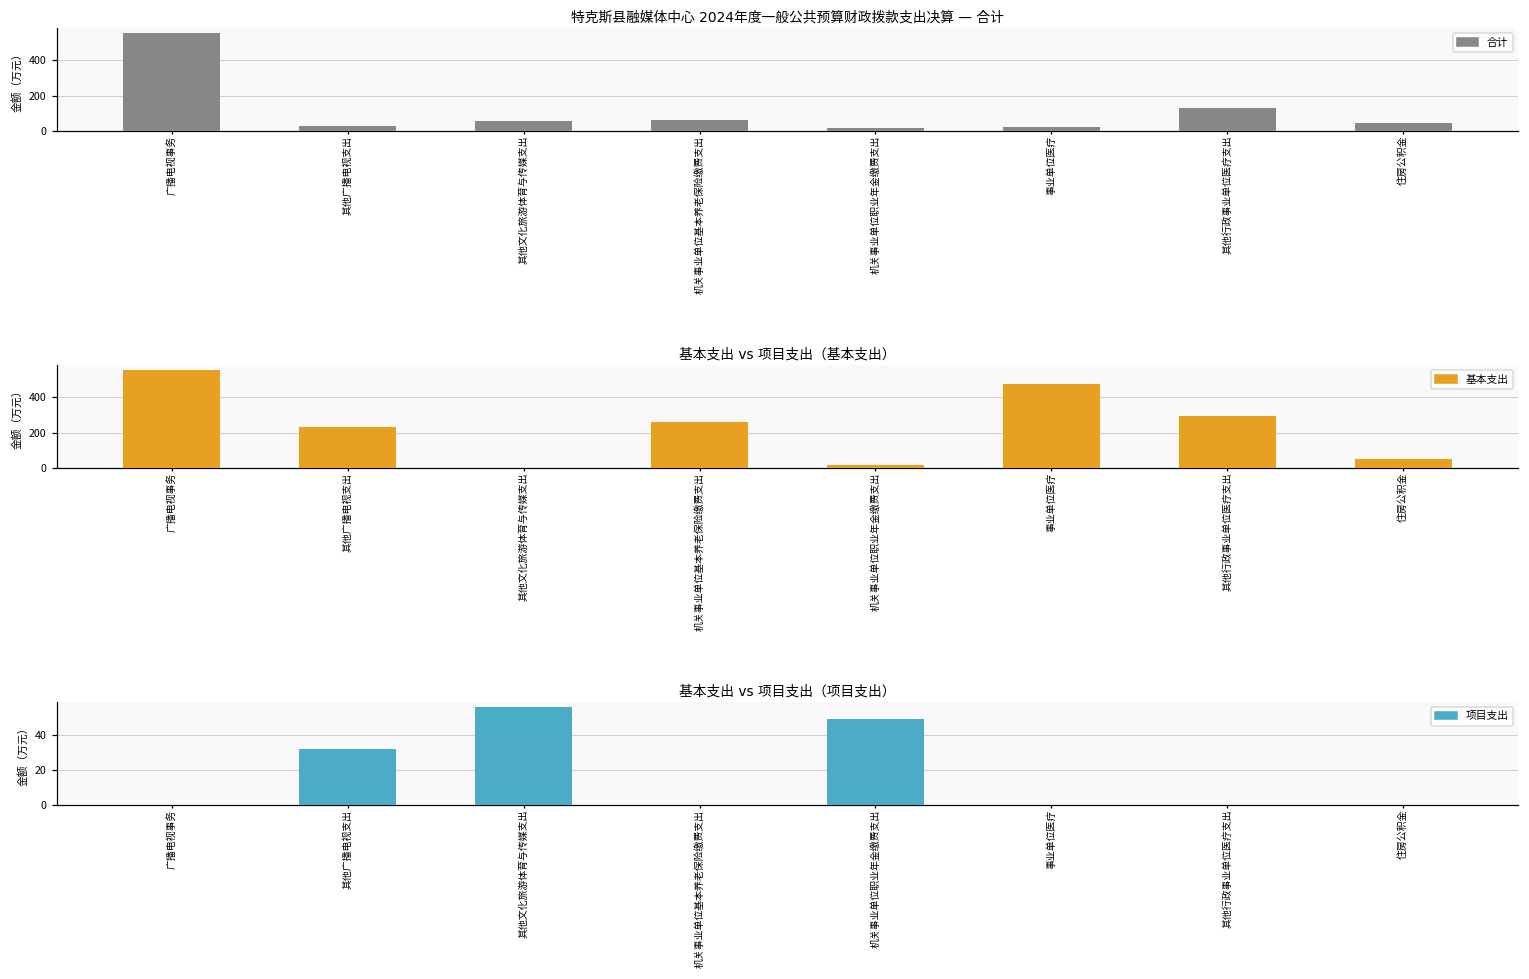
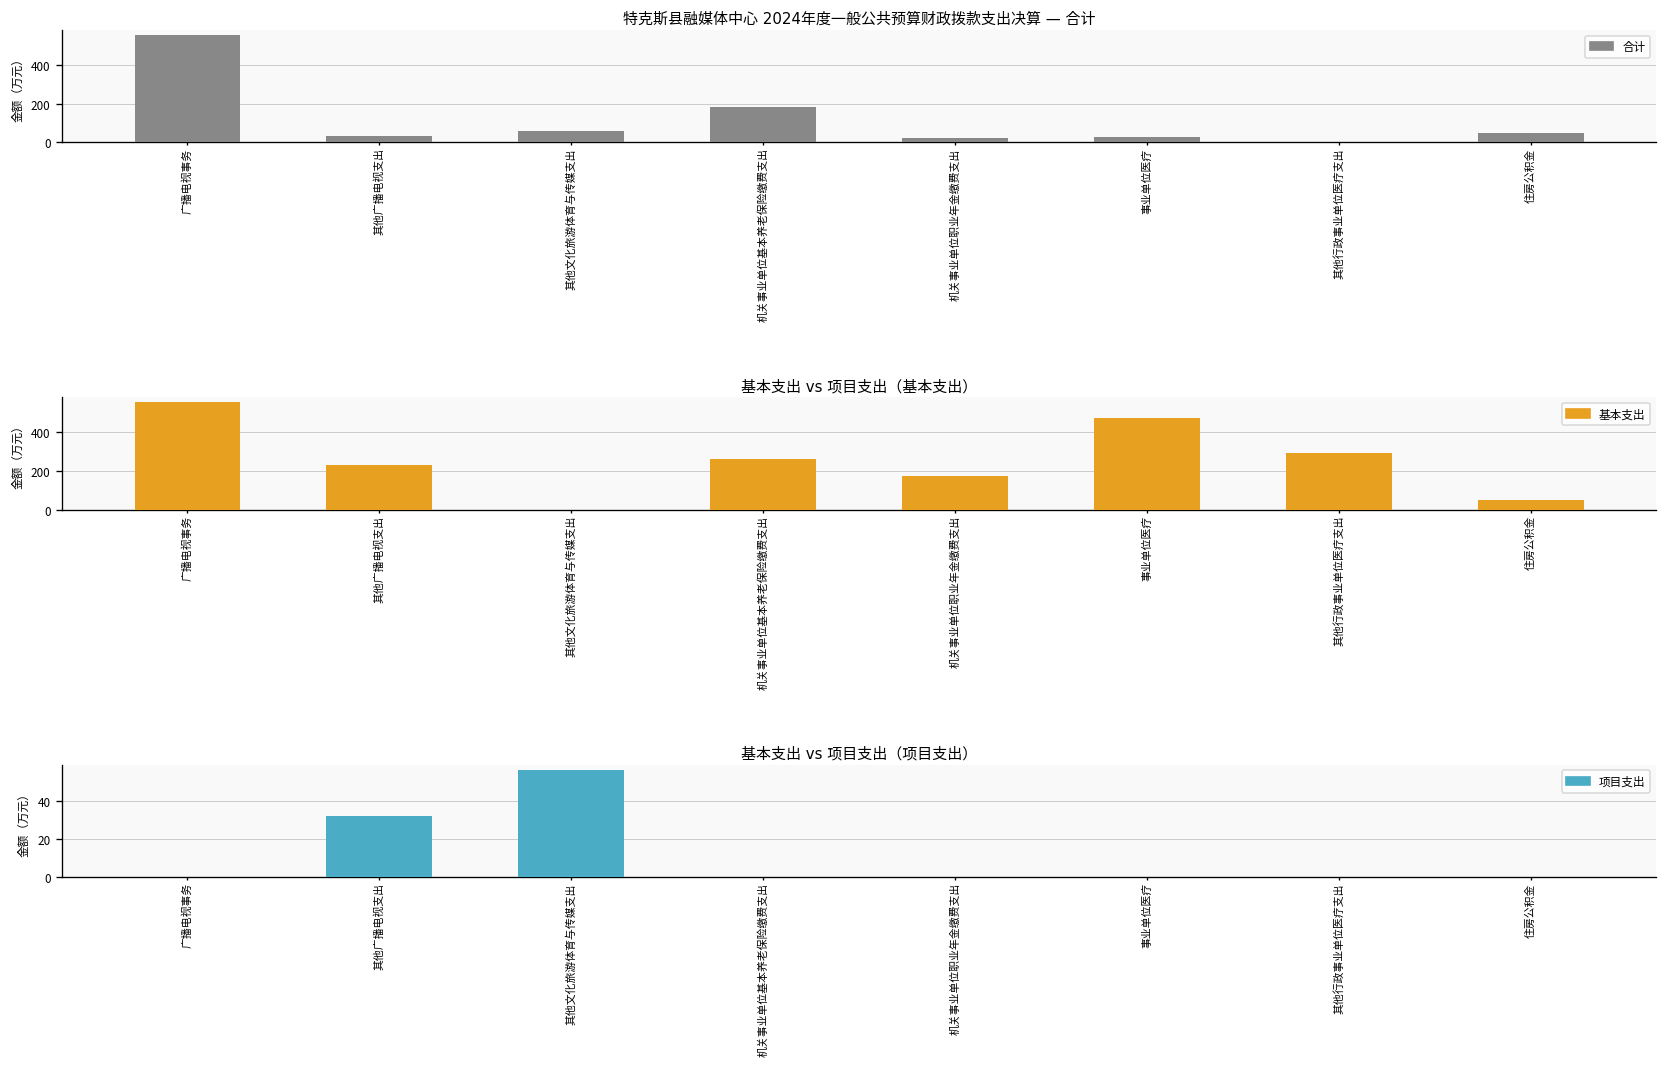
特克斯县融媒体中心 2024年度一般公共预算财政拨款支出决算 — 合计, 机关事业单位基本养老保险缴费支出: 60 -> 180
特克斯县融媒体中心 2024年度一般公共预算财政拨款支出决算 — 合计, 其他行政事业单位医疗支出: 130 -> 0
基本支出 vs 项目支出（基本支出）, 机关事业单位职业年金缴费支出: 20 -> 170
基本支出 vs 项目支出（项目支出）, 机关事业单位职业年金缴费支出: 49 -> 0
